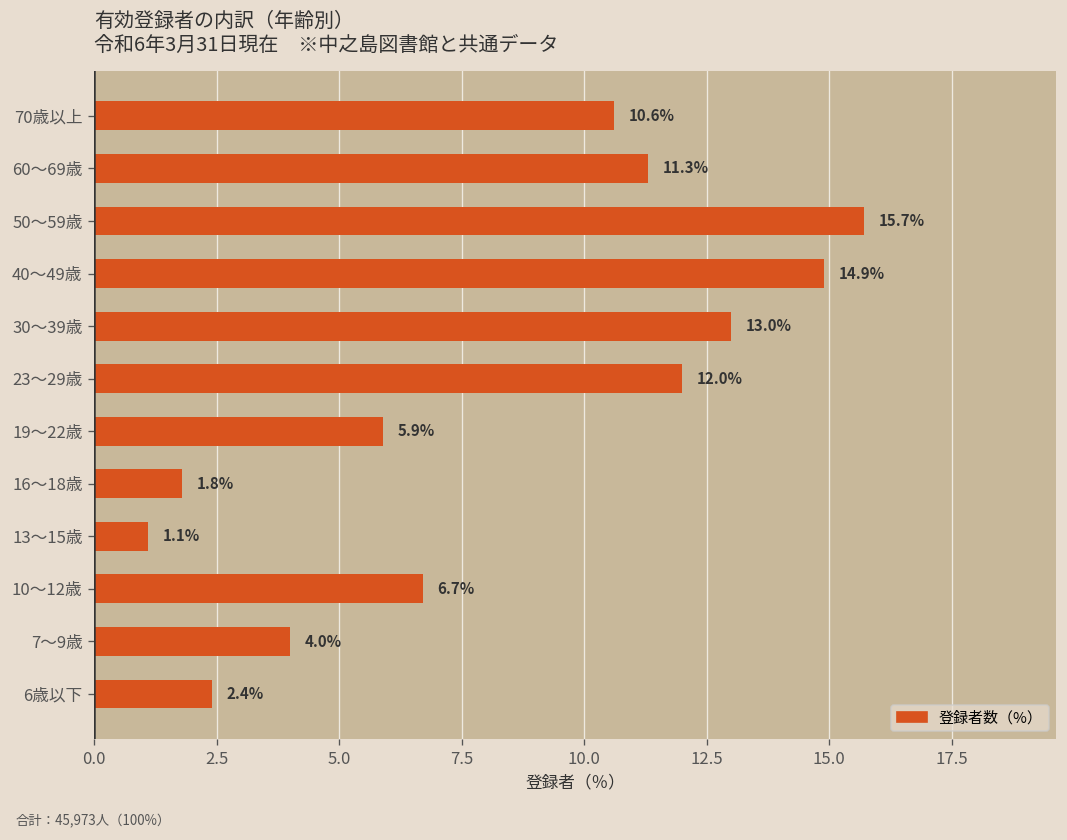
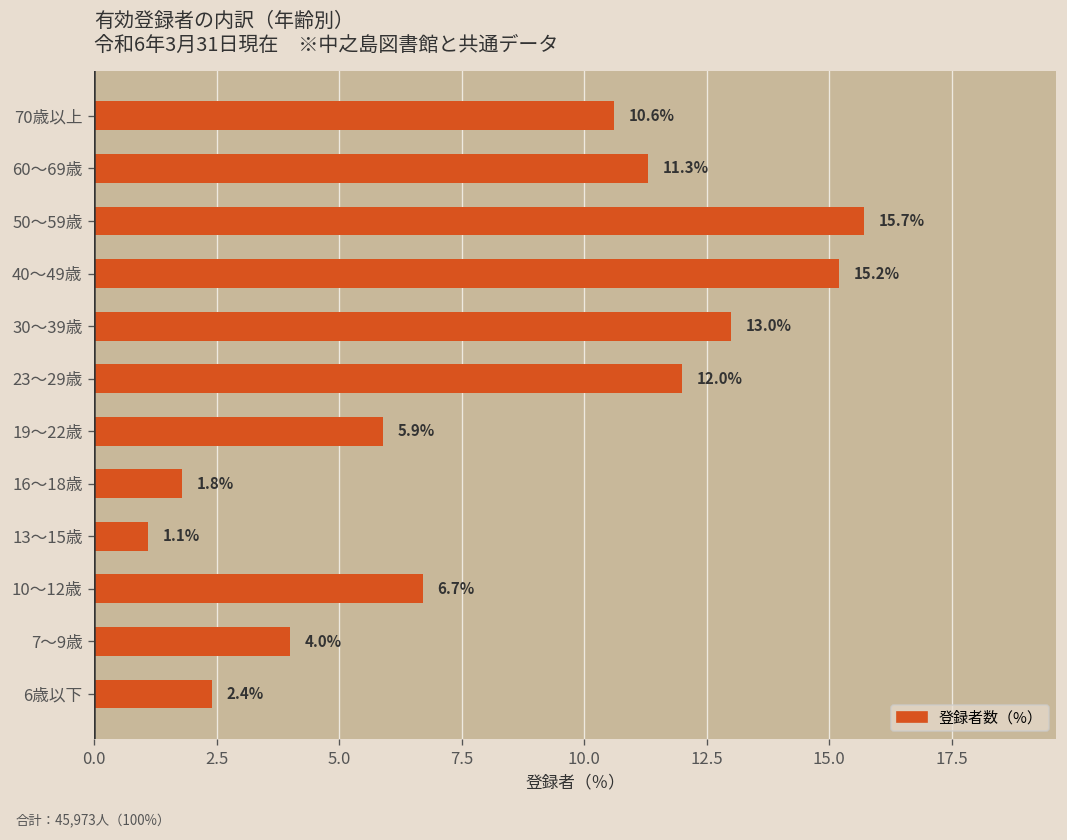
40～49歳: 14.9% -> 15.2%
